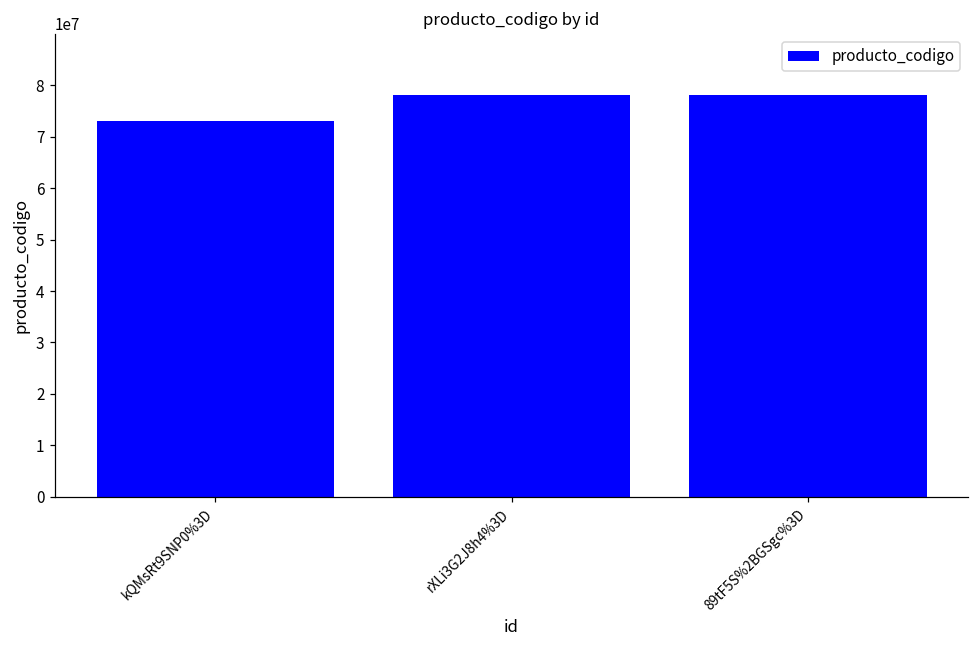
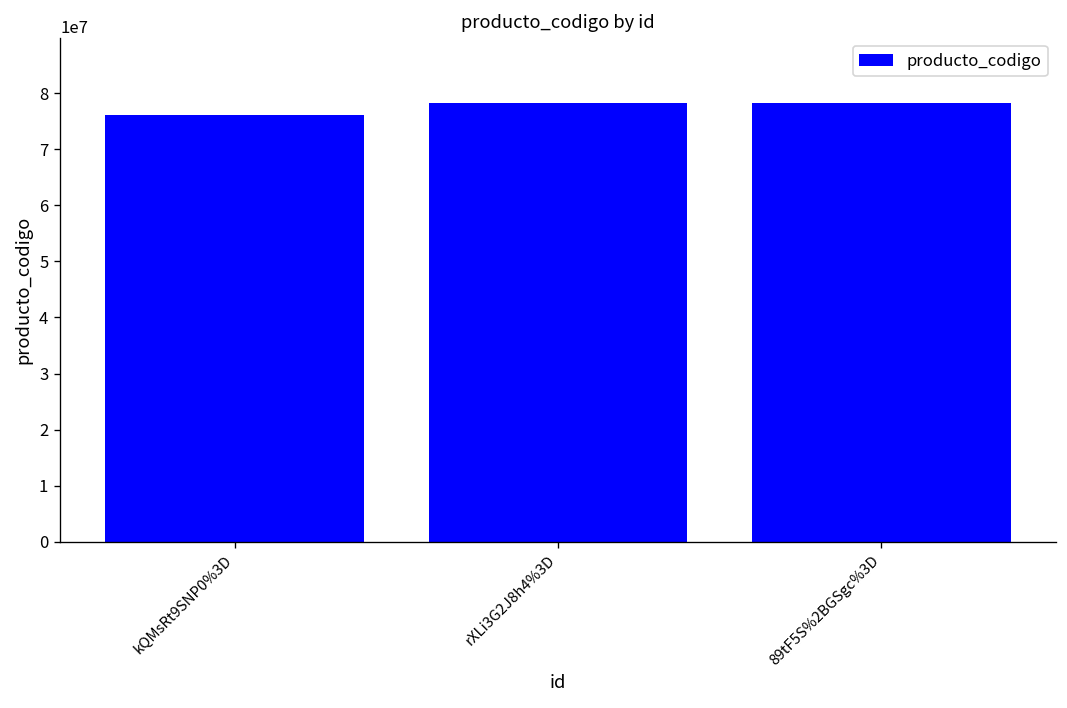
kQMsRt9SNP0%3D: 73000000 -> 76000000
